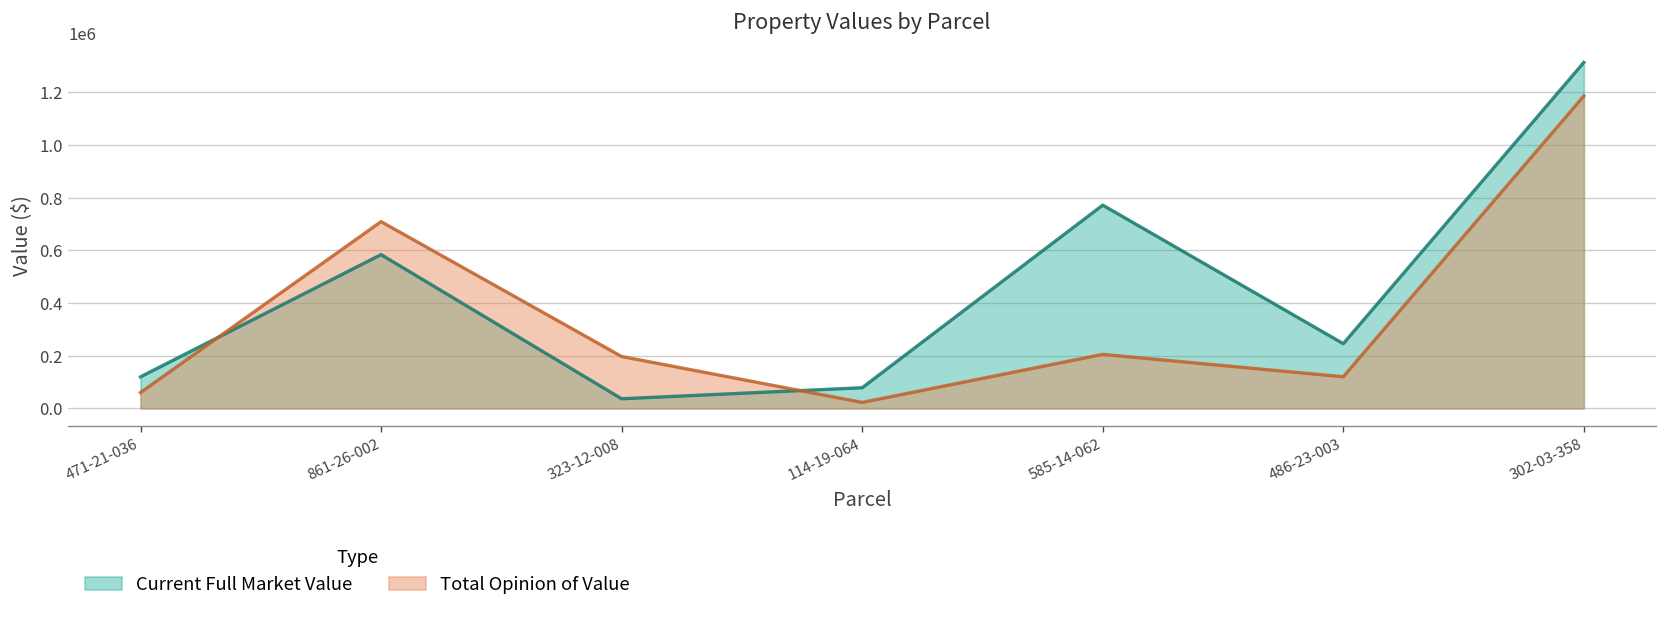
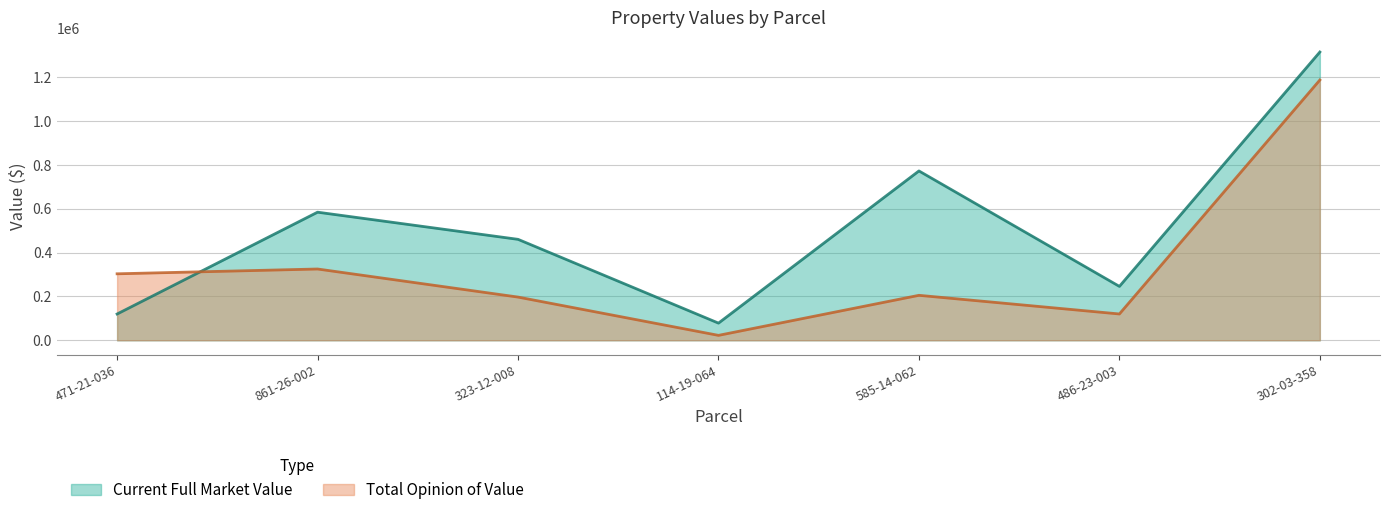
Total Opinion of Value, 471-21-036: 60000 -> 300000
Total Opinion of Value, 861-26-002: 710000 -> 330000
Current Full Market Value, 323-12-008: 40000 -> 460000
